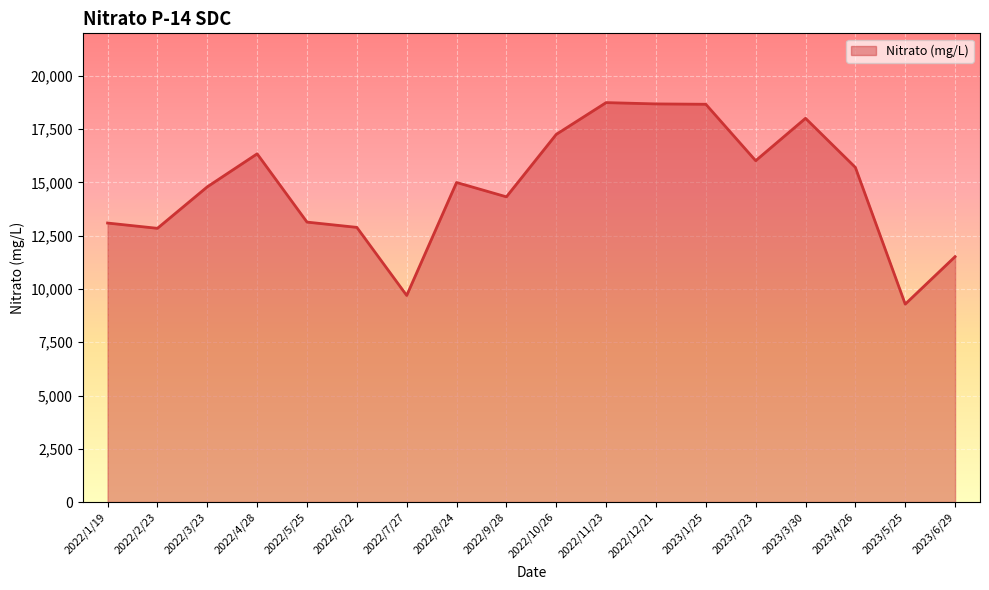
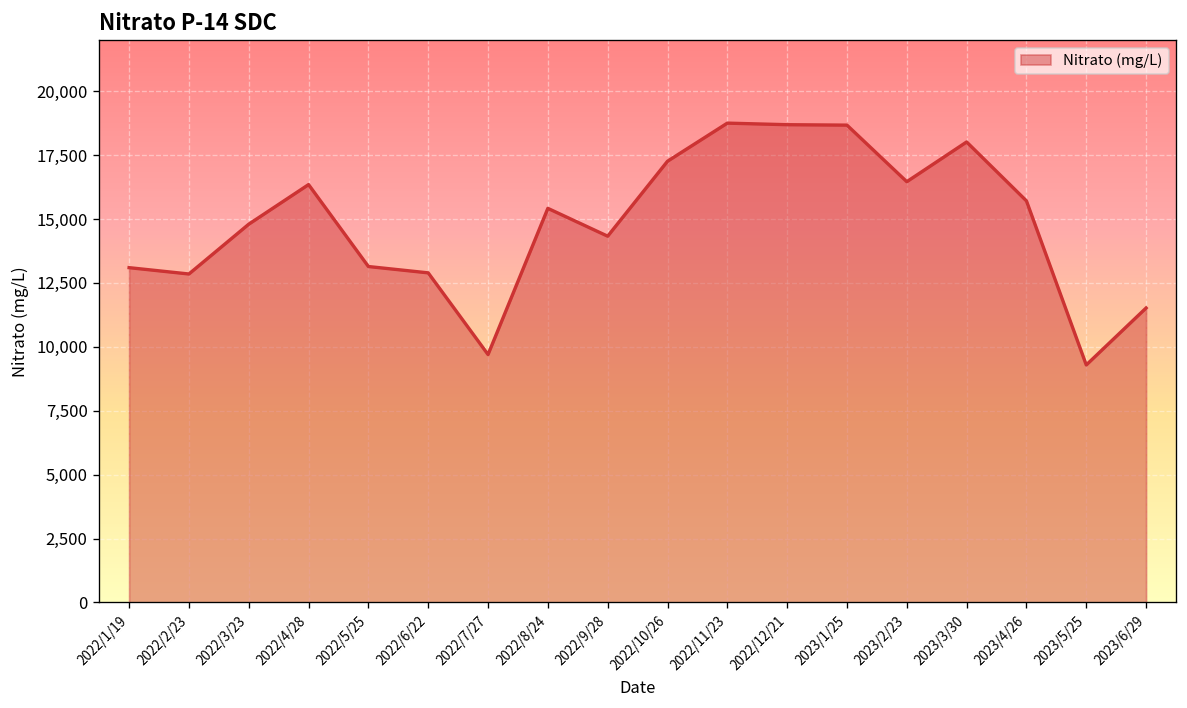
2022/8/24: 15,000 -> 15,400
2023/2/23: 16,000 -> 16,500
